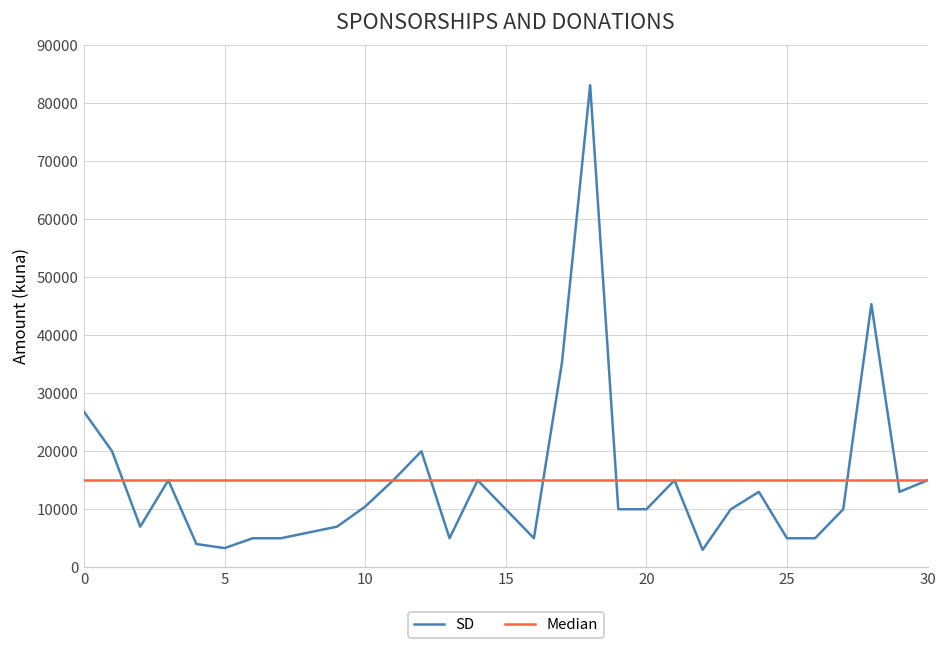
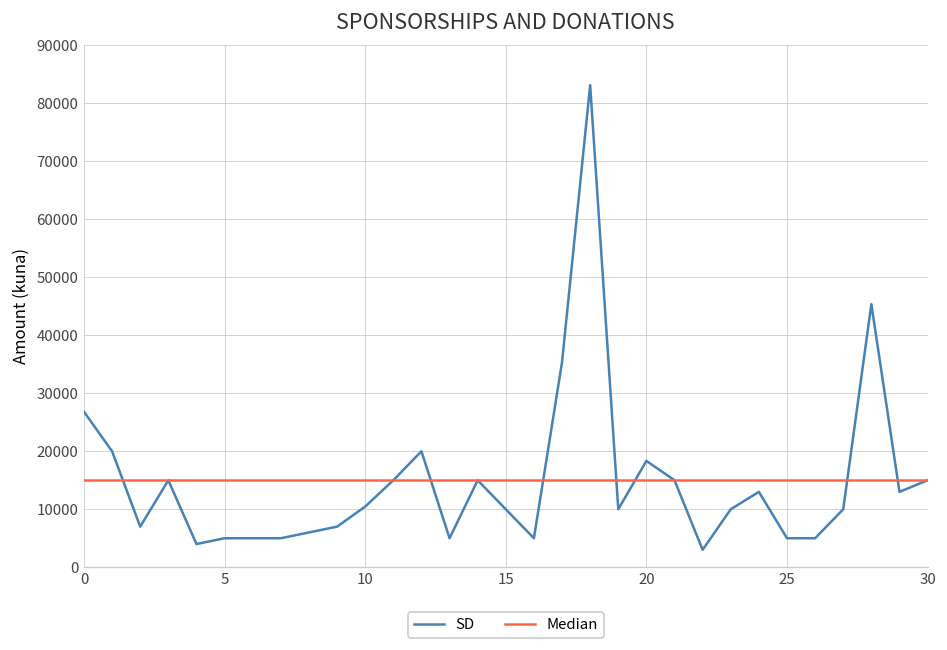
SD, 5: 3000 -> 5000
SD, 20: 10000 -> 18000
